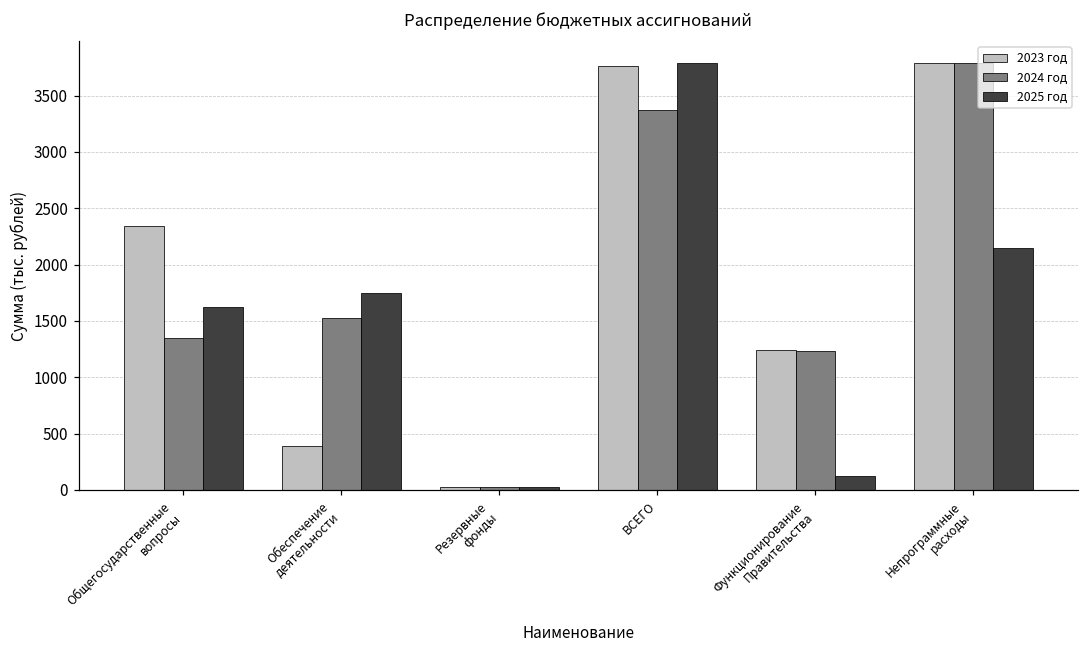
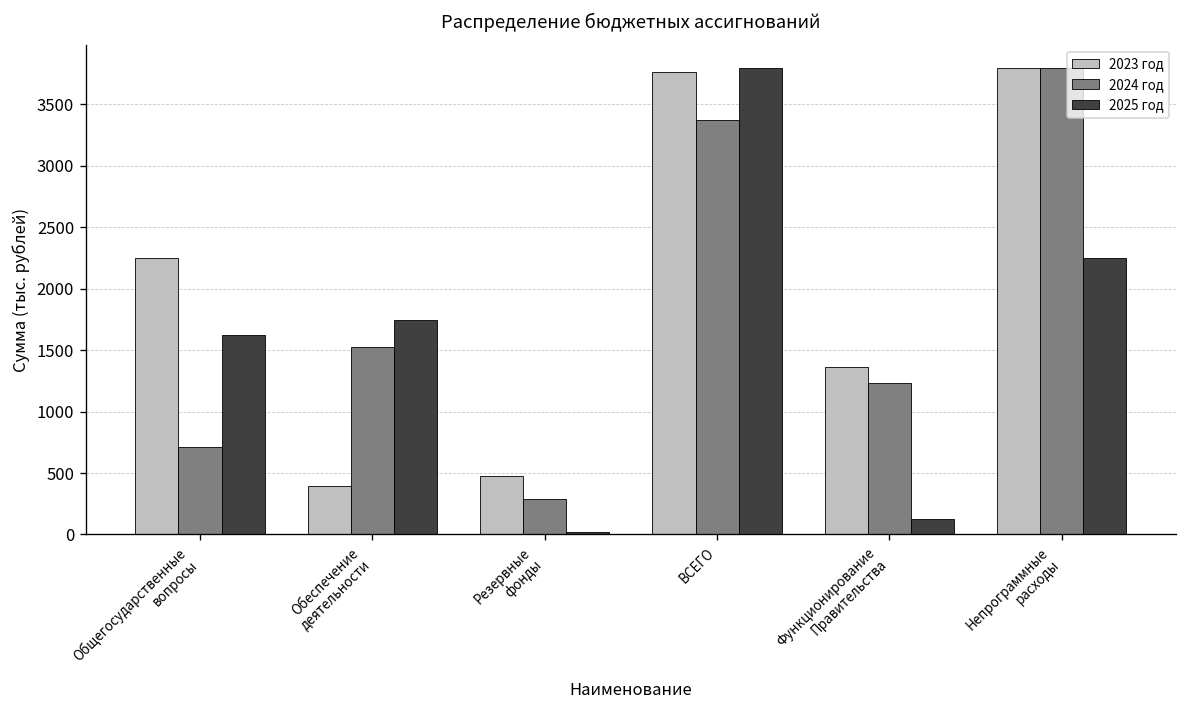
2023 год, Общегосударственные вопросы: 2340 -> 2250
2024 год, Общегосударственные вопросы: 1350 -> 710
2023 год, Резервные фонды: 20 -> 470
2024 год, Резервные фонды: 20 -> 290
2023 год, Функционирование Правительства: 1240 -> 1360
2025 год, Непрограммные расходы: 2150 -> 2250
